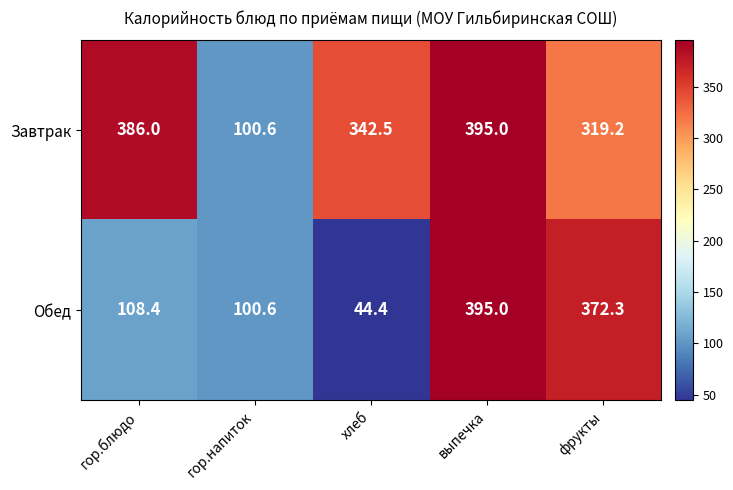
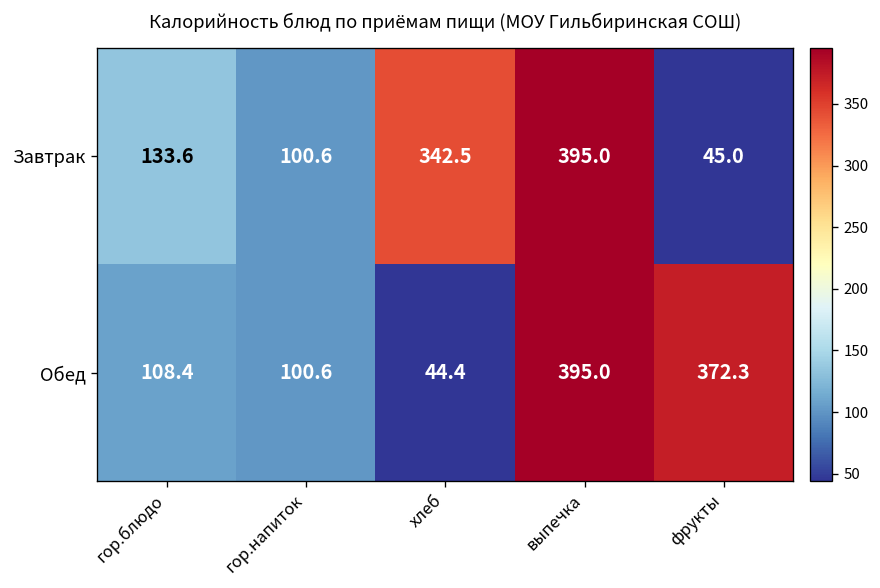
Завтрак, гор.блюдо: 386.0 -> 133.6
Завтрак, фрукты: 319.2 -> 45.0
